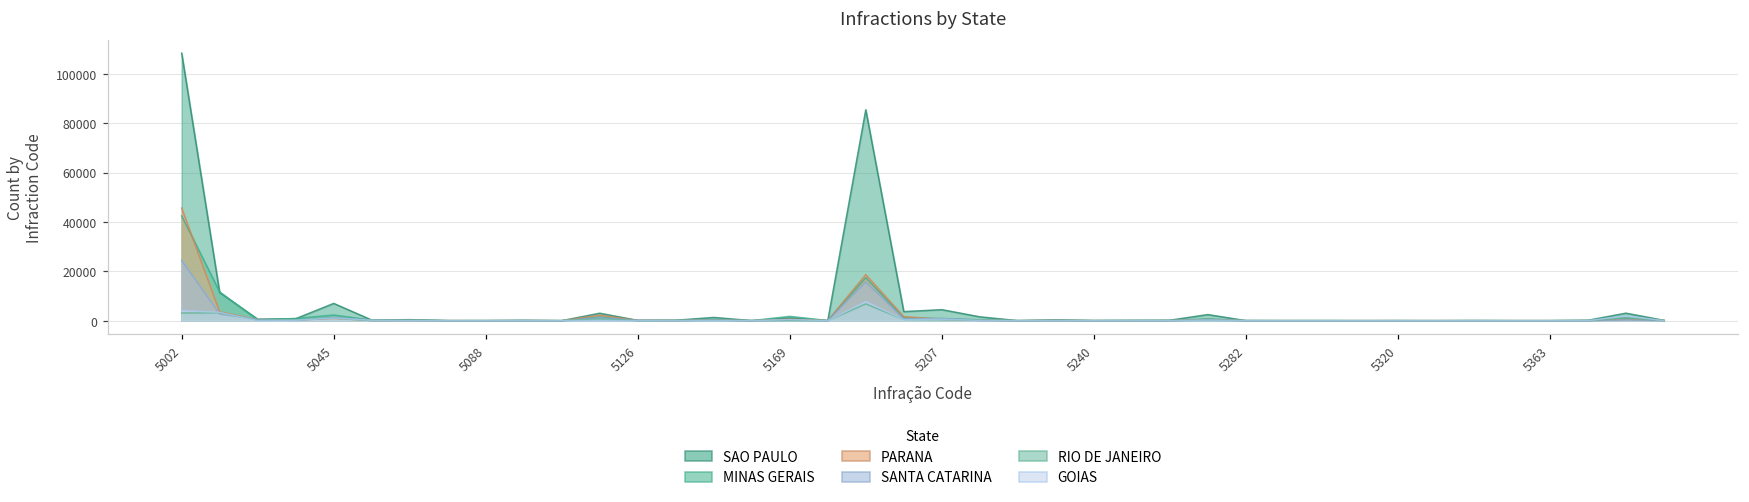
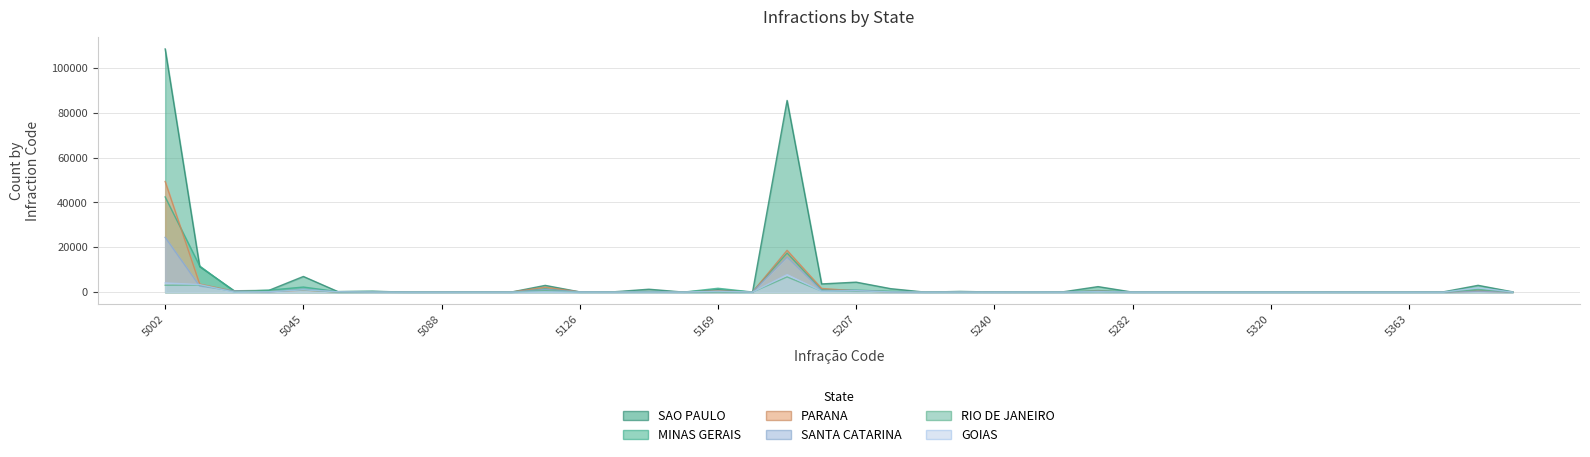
PARANA, 5002: 46000 -> 49000
